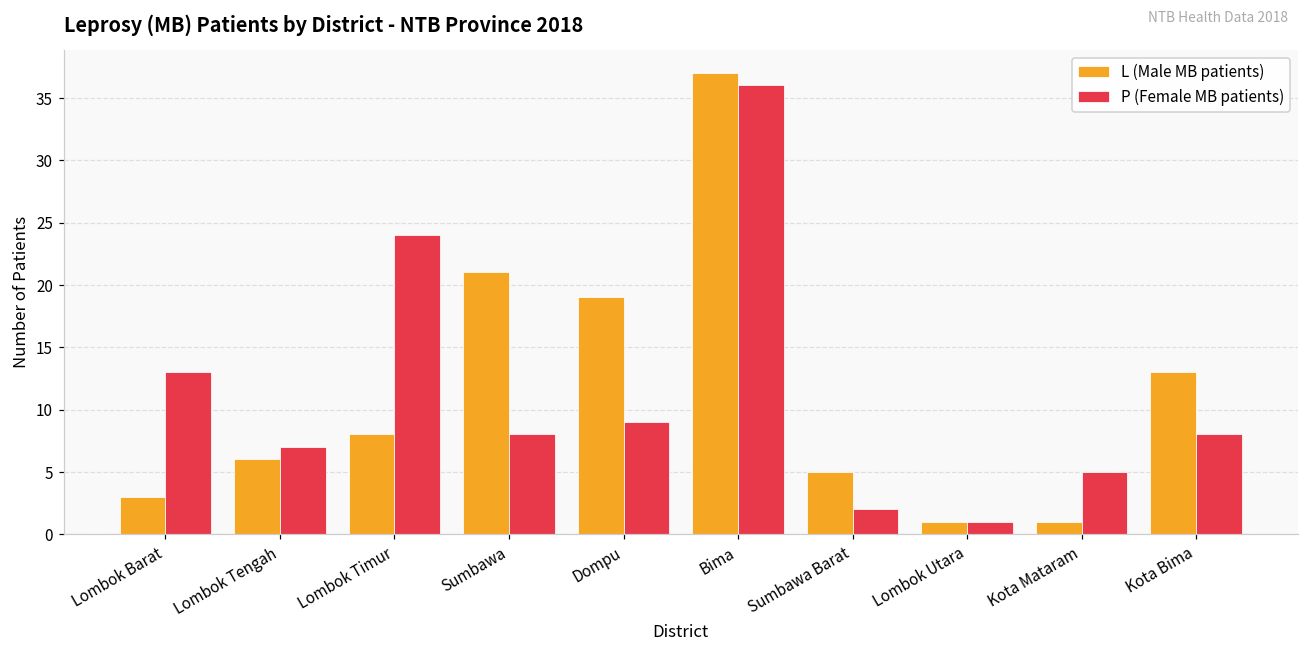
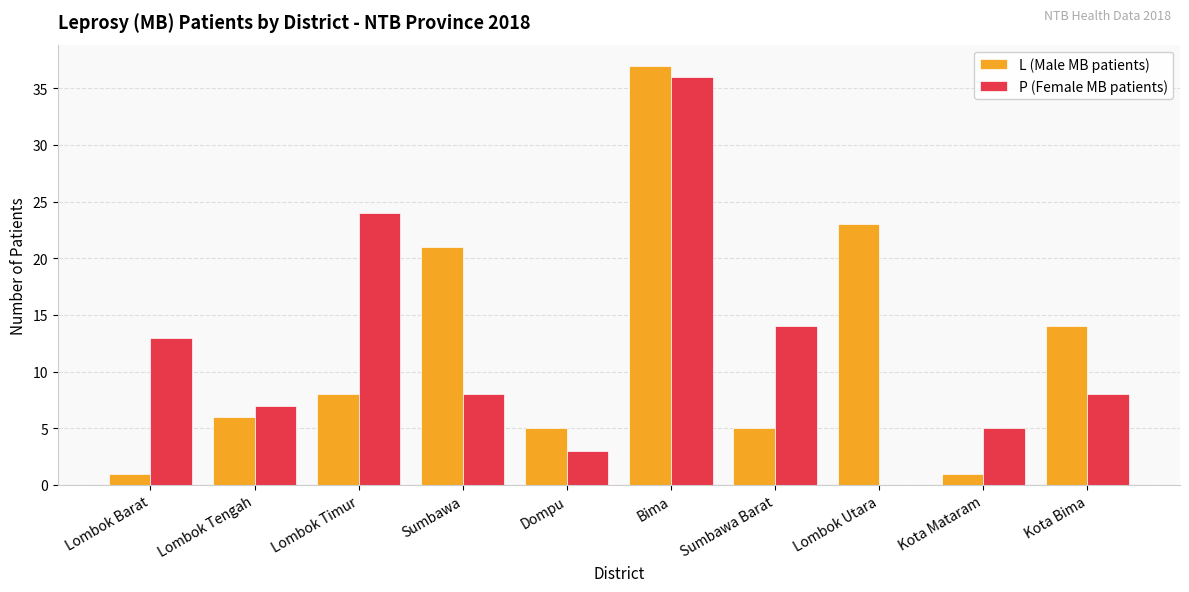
L (Male MB patients), Lombok Barat: 3 -> 1
L (Male MB patients), Dompu: 19 -> 5
P (Female MB patients), Dompu: 9 -> 3
P (Female MB patients), Sumbawa Barat: 2 -> 14
L (Male MB patients), Lombok Utara: 1 -> 23
P (Female MB patients), Lombok Utara: 1 -> 0
L (Male MB patients), Kota Bima: 13 -> 14
